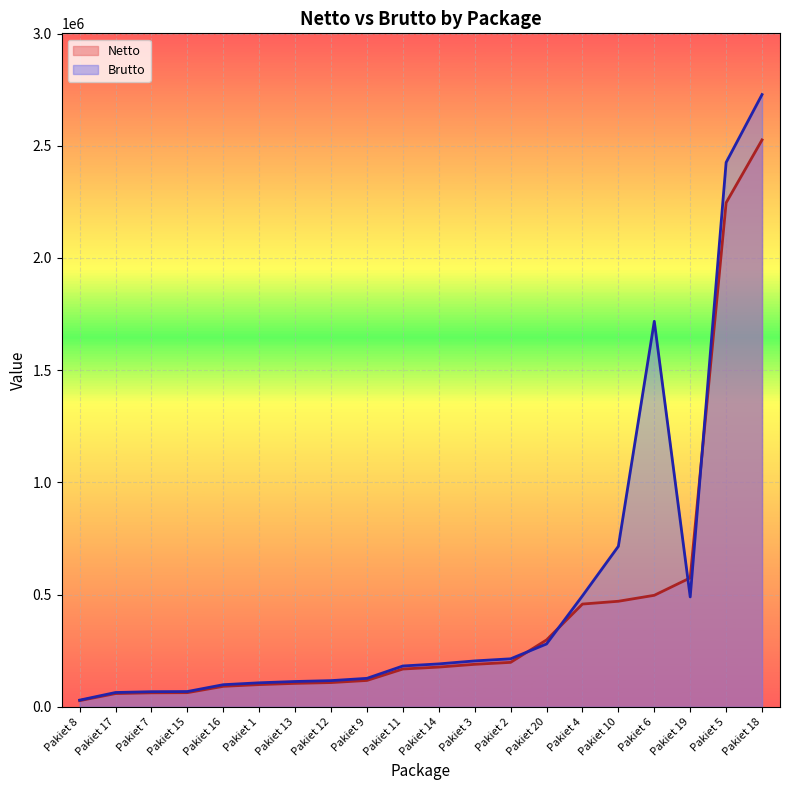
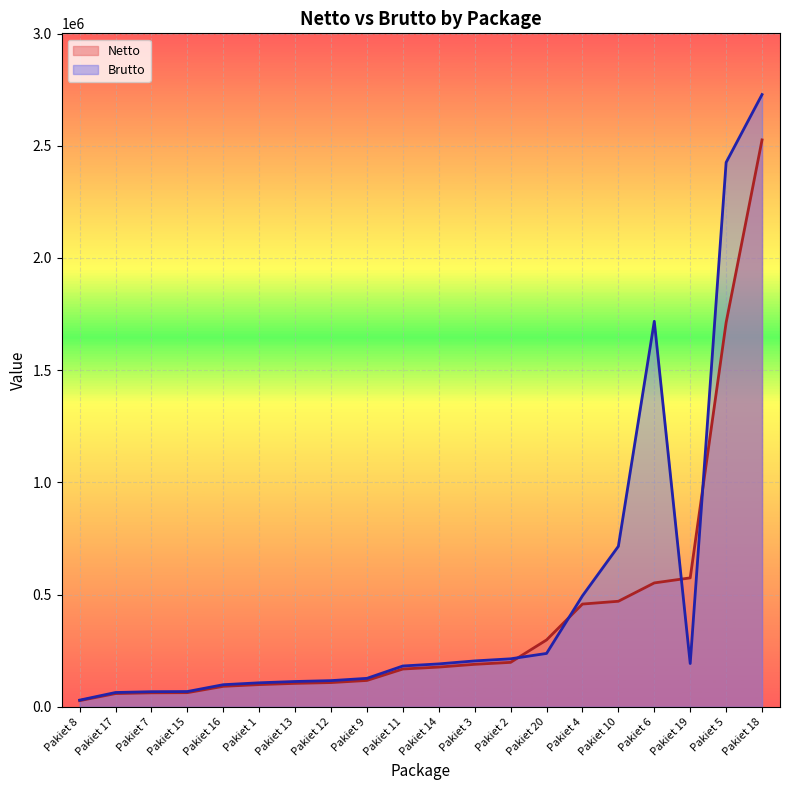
Brutto, Pakiet 20: 280000 -> 240000
Netto, Pakiet 6: 500000 -> 550000
Brutto, Pakiet 19: 490000 -> 190000
Netto, Pakiet 5: 2250000 -> 1710000
